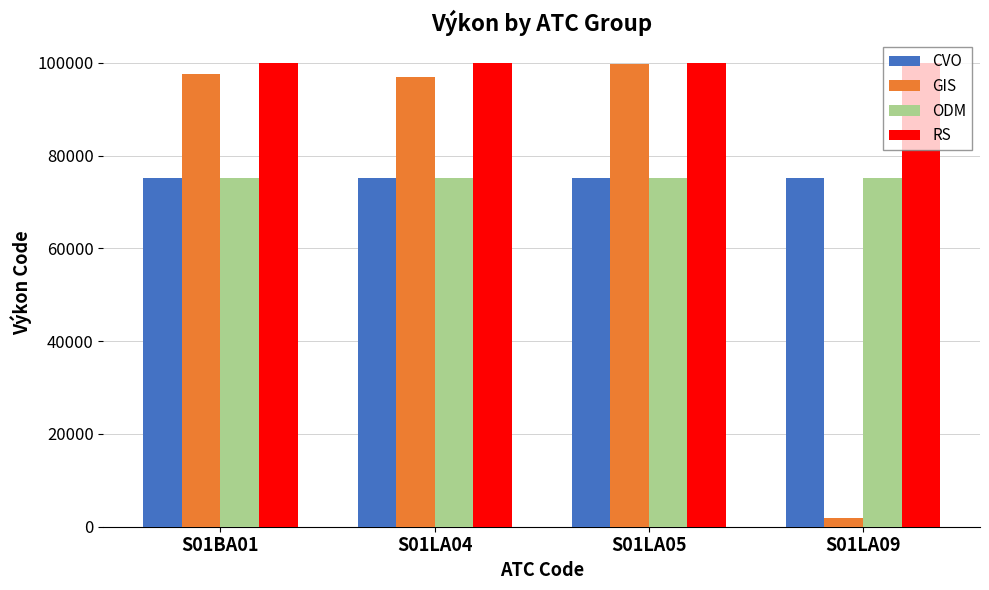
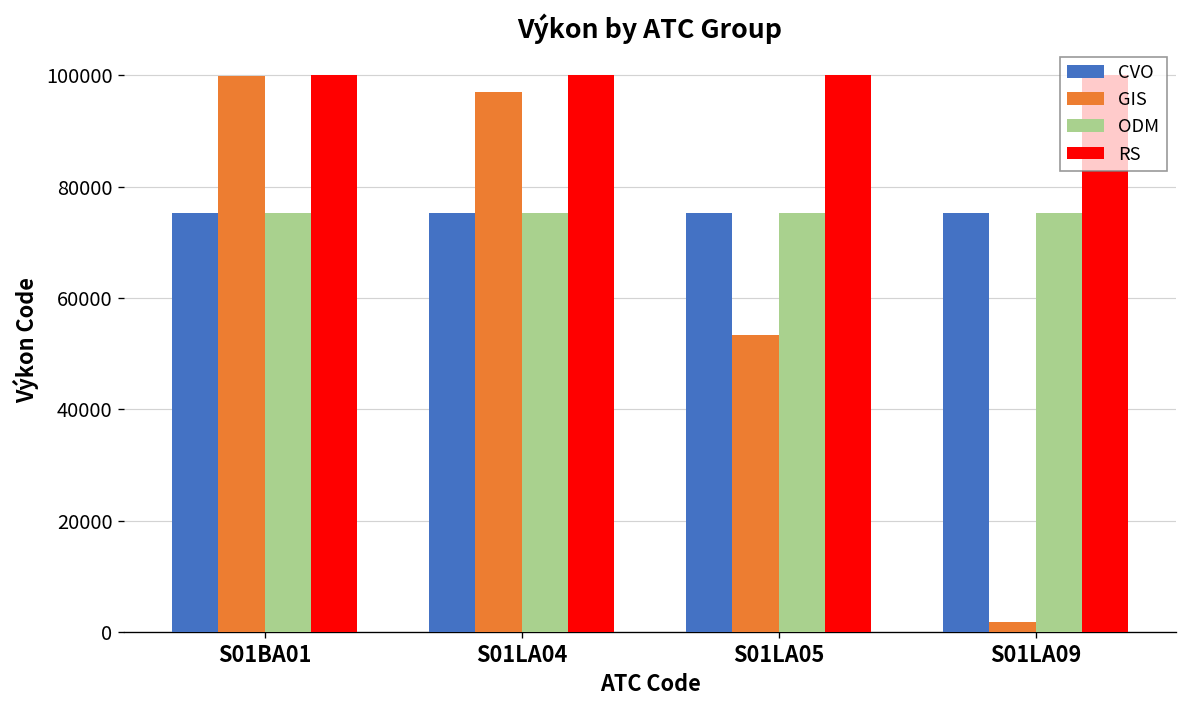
GIS, S01BA01: 98000 -> 100000
GIS, S01LA05: 100000 -> 53000
